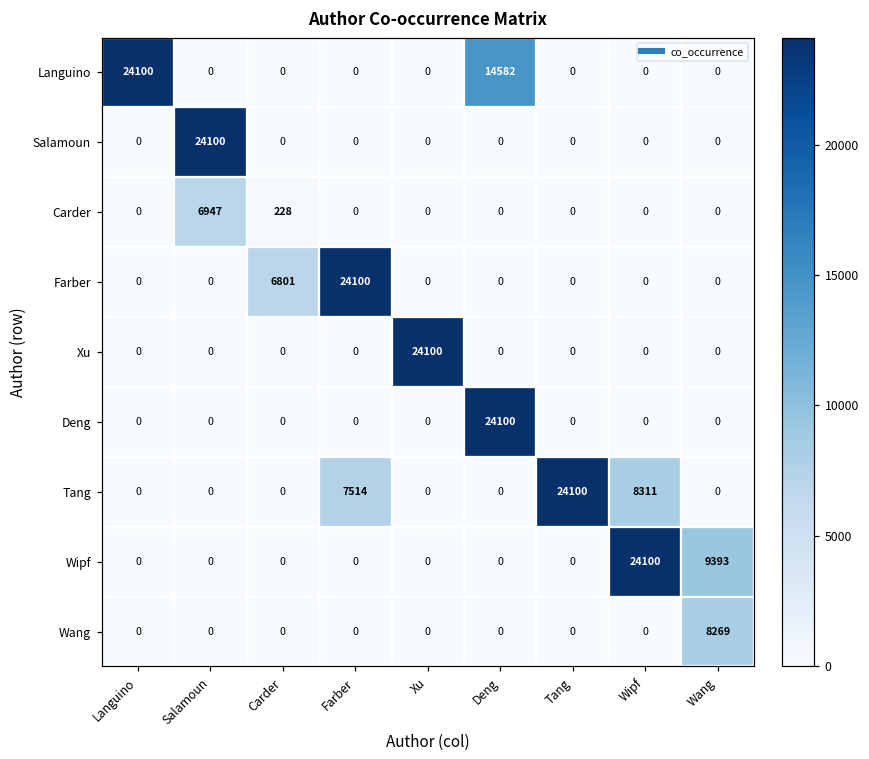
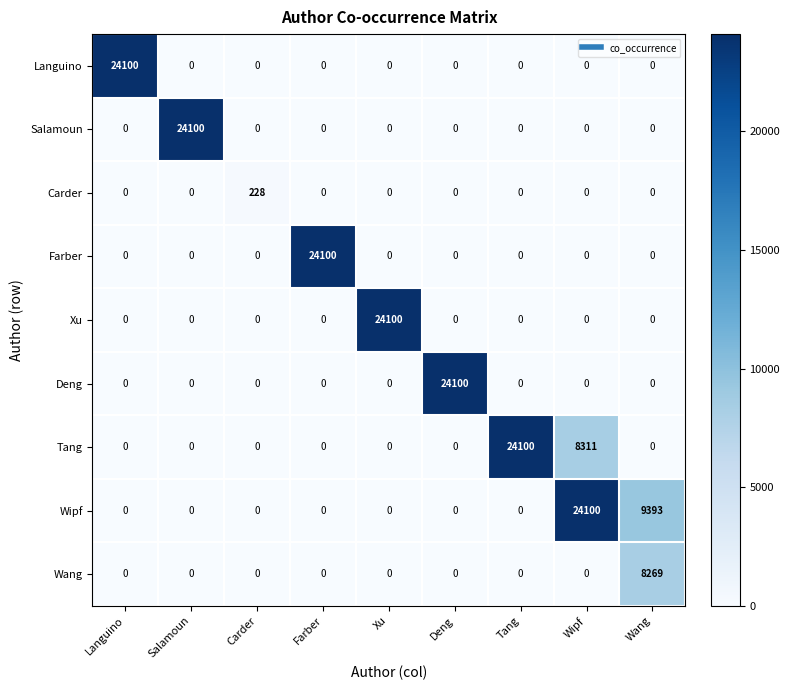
Languino, Deng: 14582 -> 0
Carder, Salamoun: 6947 -> 0
Farber, Carder: 6801 -> 0
Tang, Farber: 7514 -> 0
